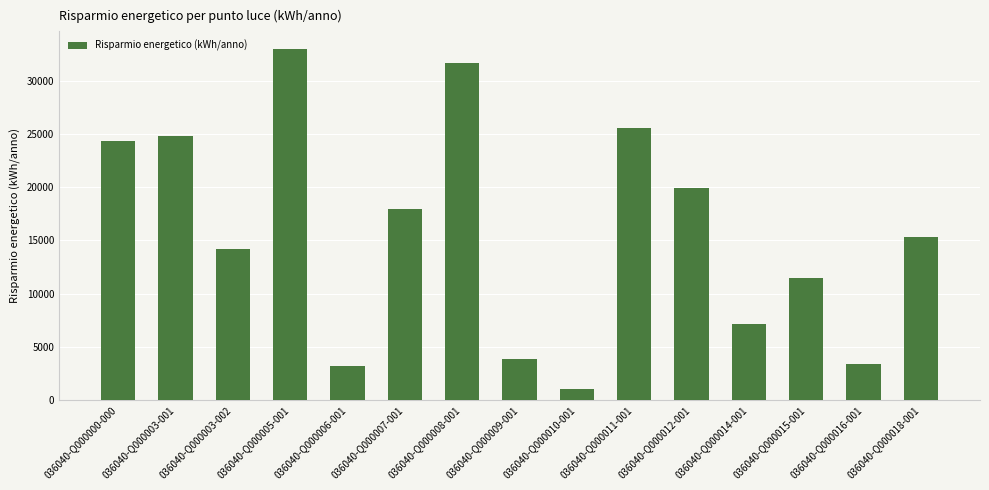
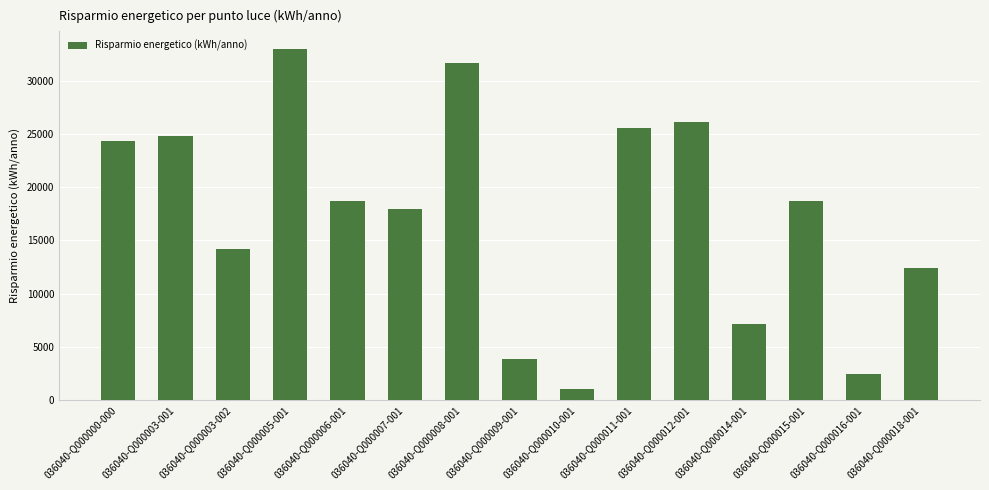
036040-Q000006-001: 3200 -> 18700
036040-Q000012-001: 19900 -> 26100
036040-Q000015-001: 11500 -> 18700
036040-Q000016-001: 3300 -> 2500
036040-Q000018-001: 15300 -> 12400
